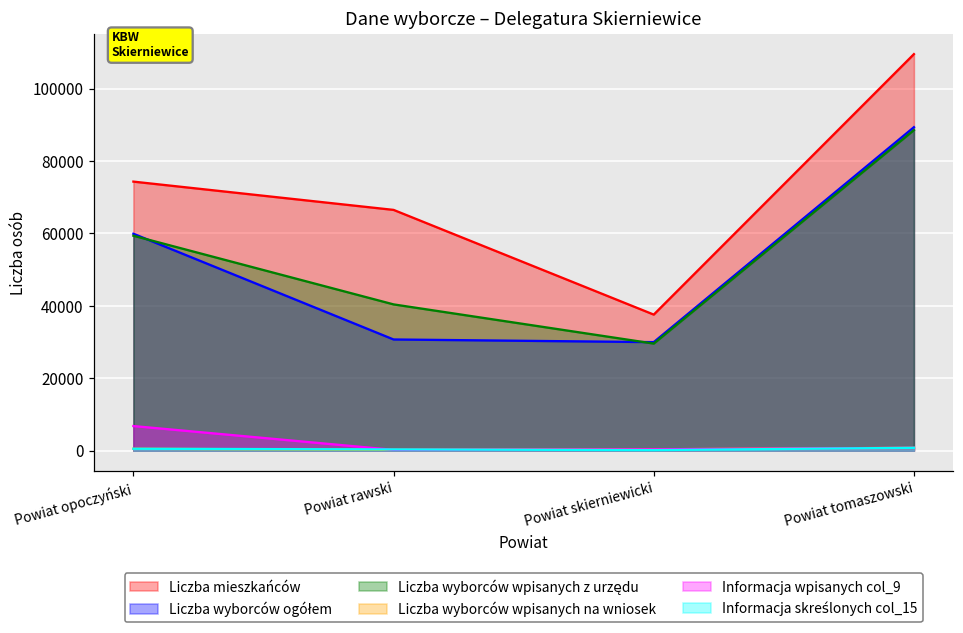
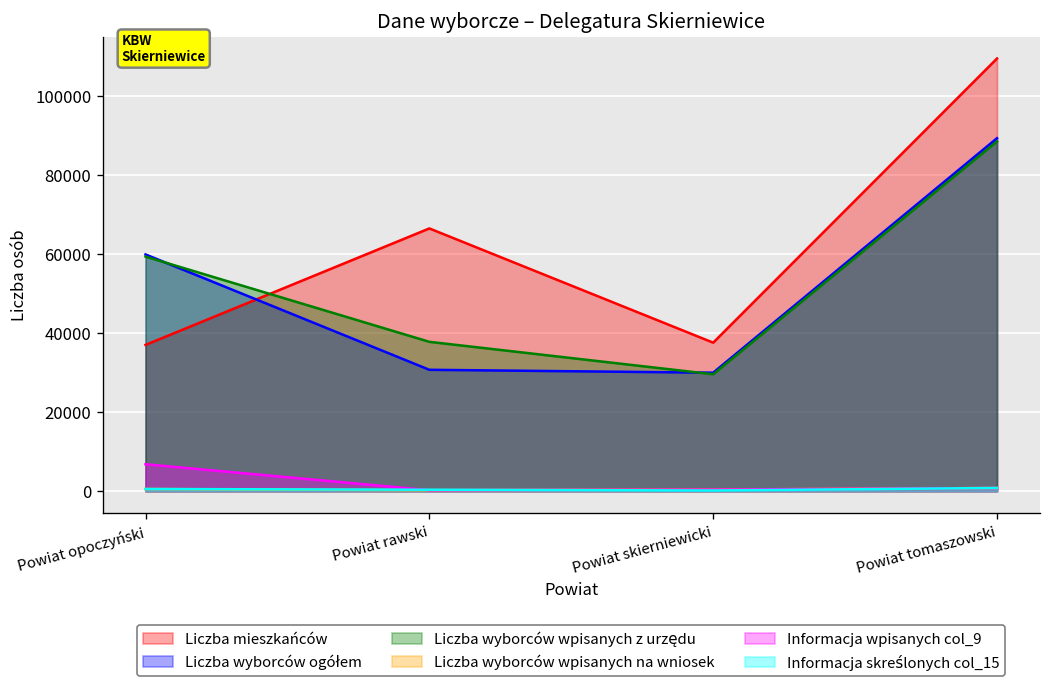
Liczba mieszkańców, Powiat opoczyński: 74000 -> 37000
Liczba wyborców wpisanych z urzędu, Powiat rawski: 40000 -> 38000
